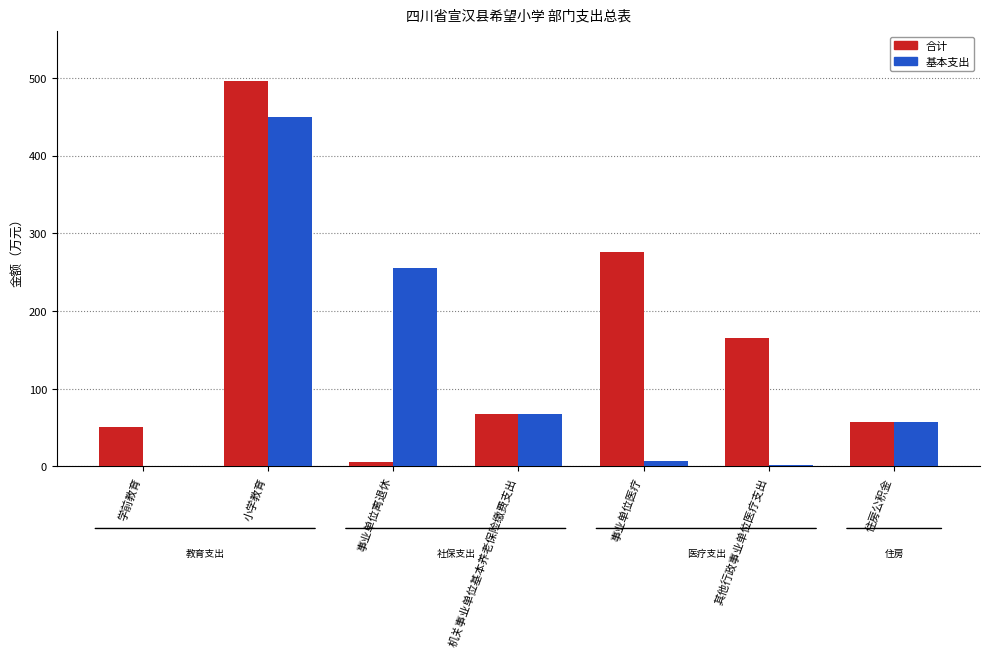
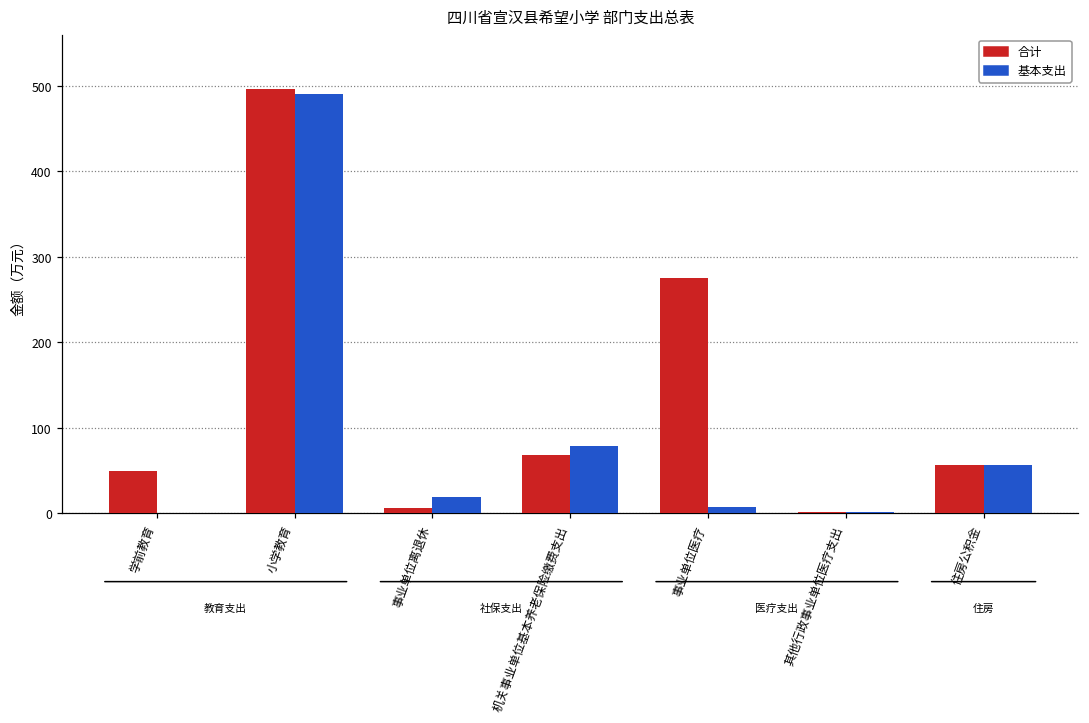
基本支出, 小学教育: 450 -> 490
基本支出, 事业单位离退休: 260 -> 20
基本支出, 机关事业单位基本养老保险缴费支出: 70 -> 80
合计, 其他行政事业单位医疗支出: 170 -> 0
